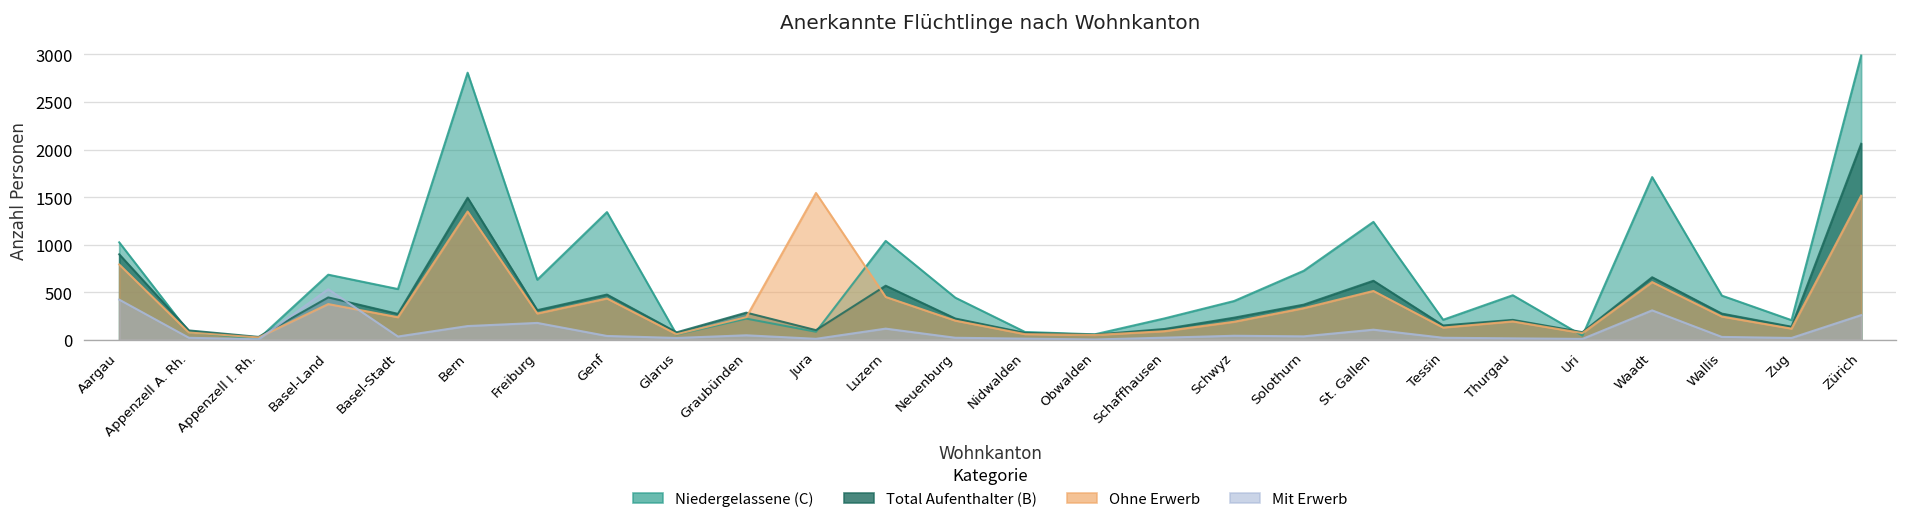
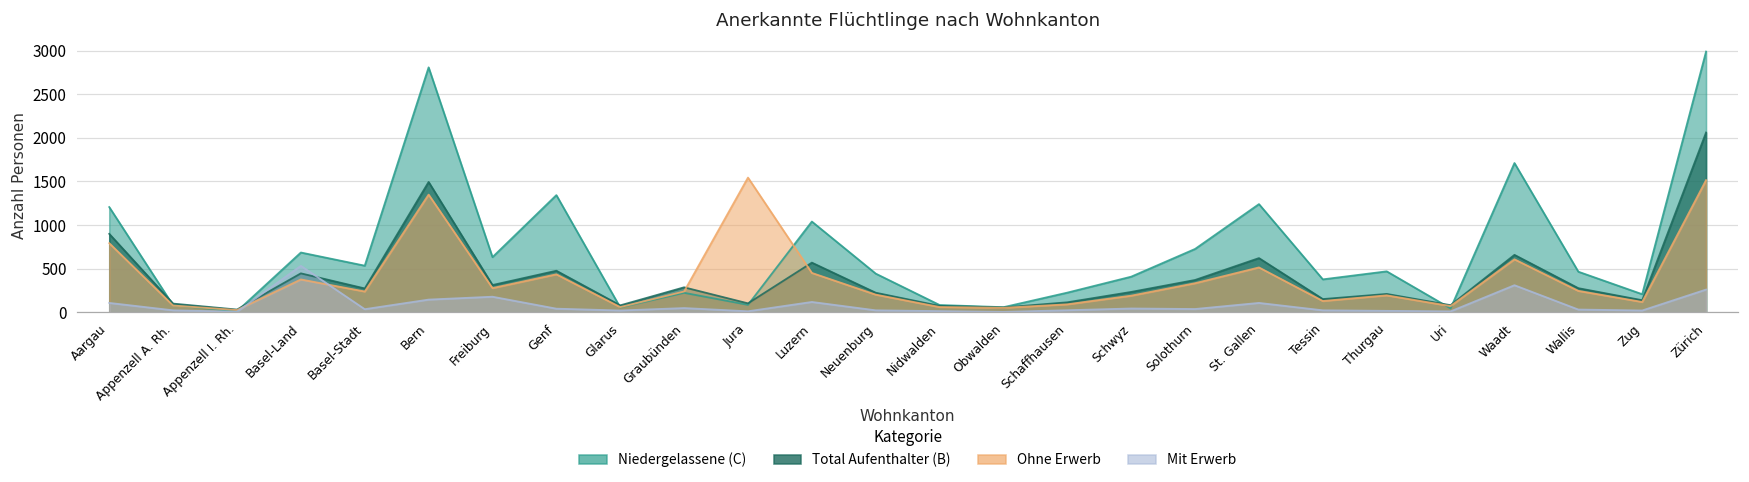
Niedergelassene (C), Aargau: 1000 -> 1200
Mit Erwerb, Aargau: 400 -> 100
Niedergelassene (C), Tessin: 200 -> 400
